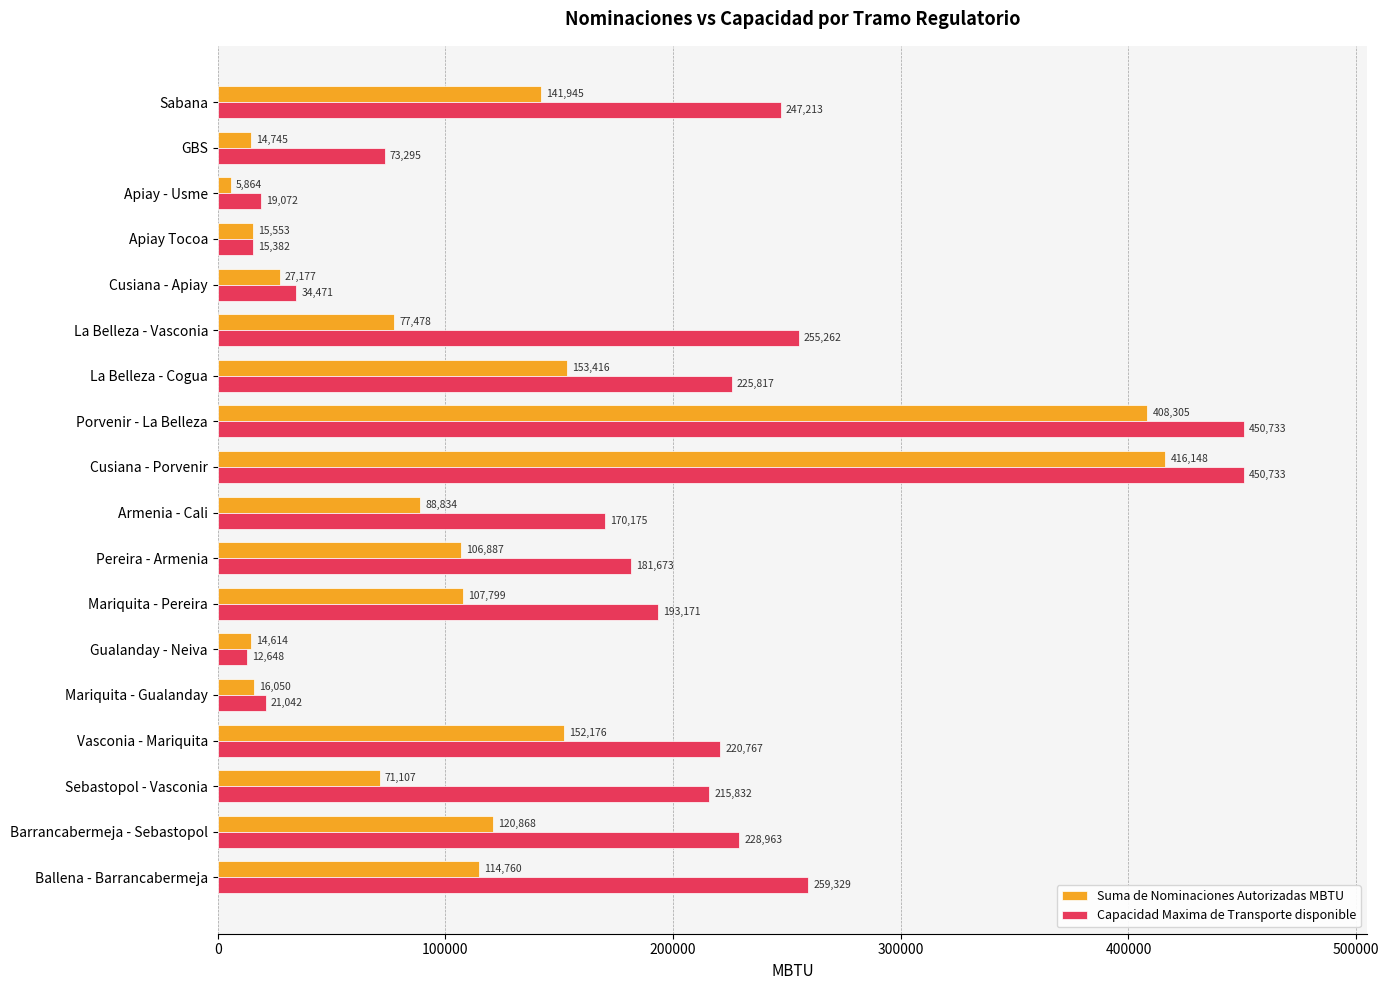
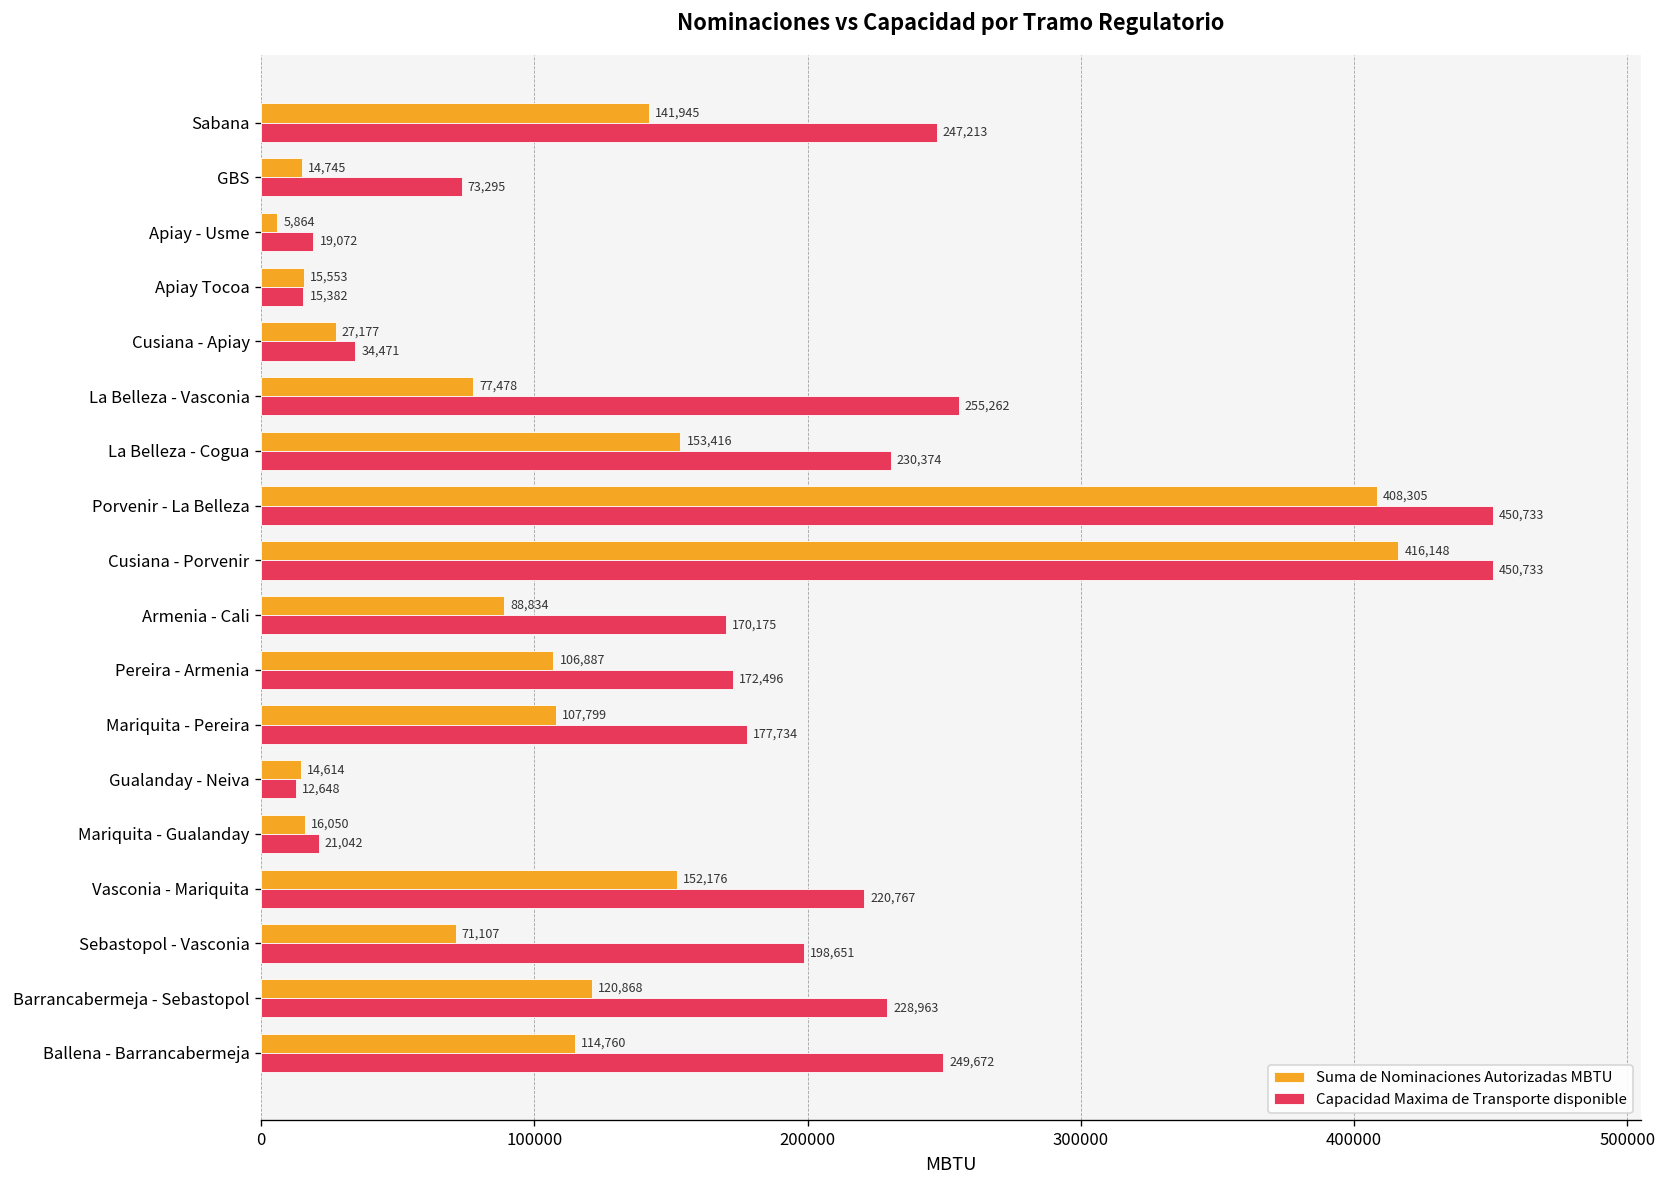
Capacidad Maxima de Transporte disponible, La Belleza - Cogua: 225,817 -> 230,374
Capacidad Maxima de Transporte disponible, Pereira - Armenia: 181,673 -> 172,496
Capacidad Maxima de Transporte disponible, Mariquita - Pereira: 193,171 -> 177,734
Capacidad Maxima de Transporte disponible, Sebastopol - Vasconia: 215,832 -> 198,651
Capacidad Maxima de Transporte disponible, Ballena - Barrancabermeja: 259,329 -> 249,672
